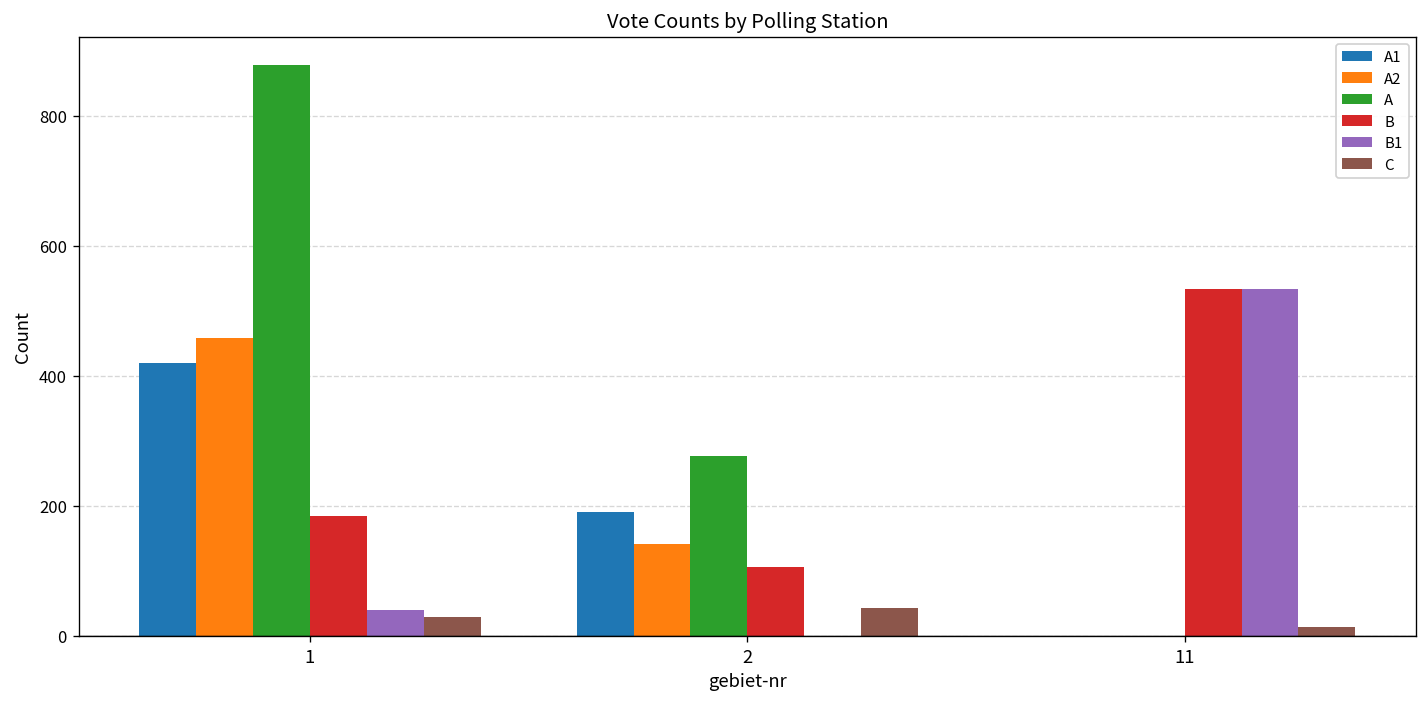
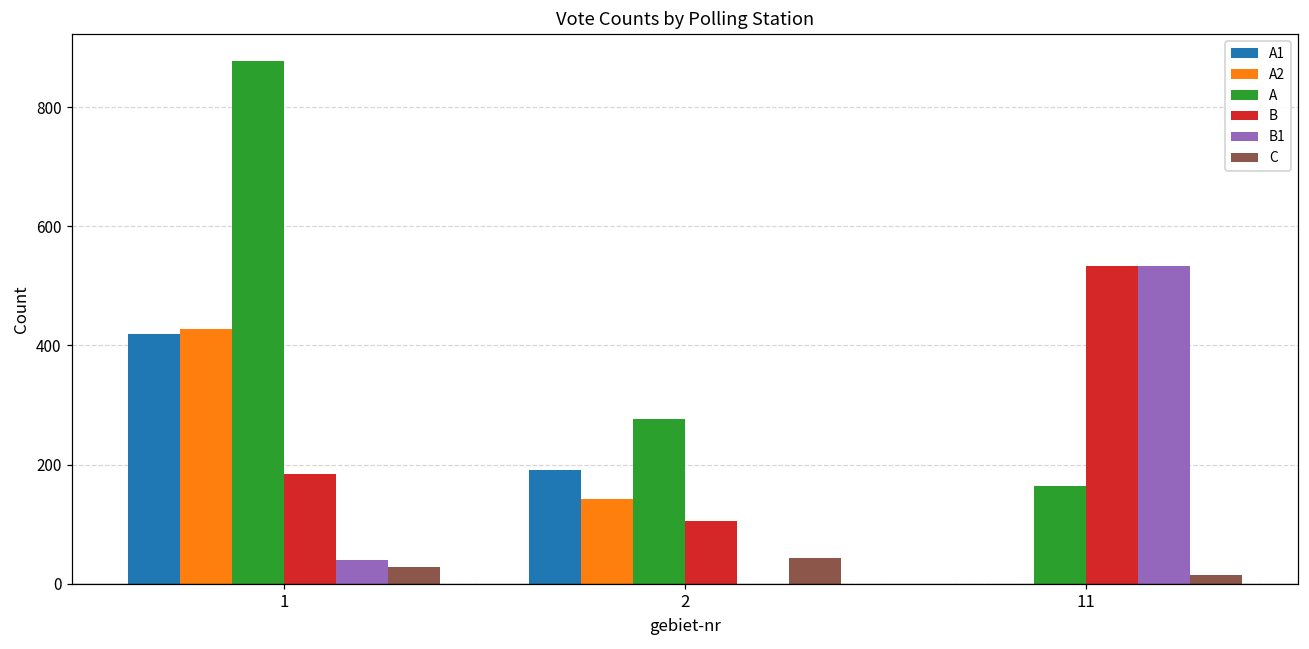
A2, 1: 460 -> 430
A, 11: 0 -> 160
